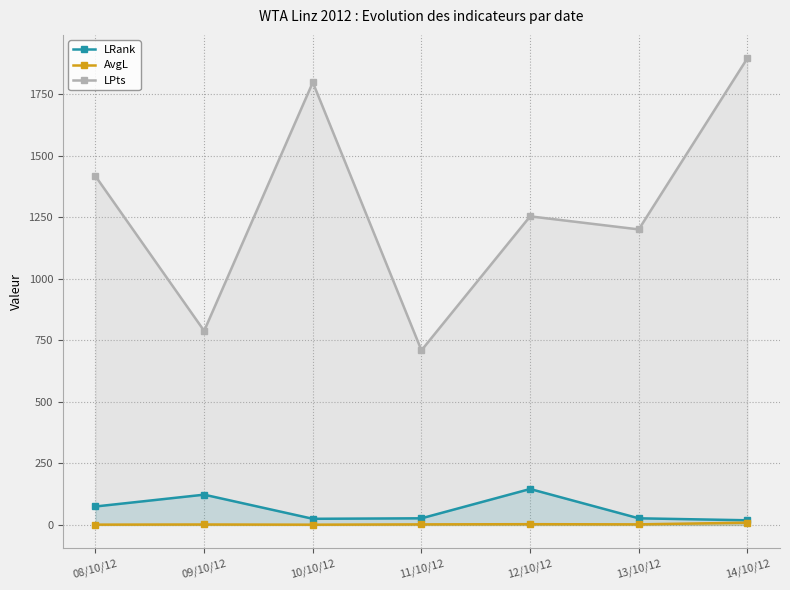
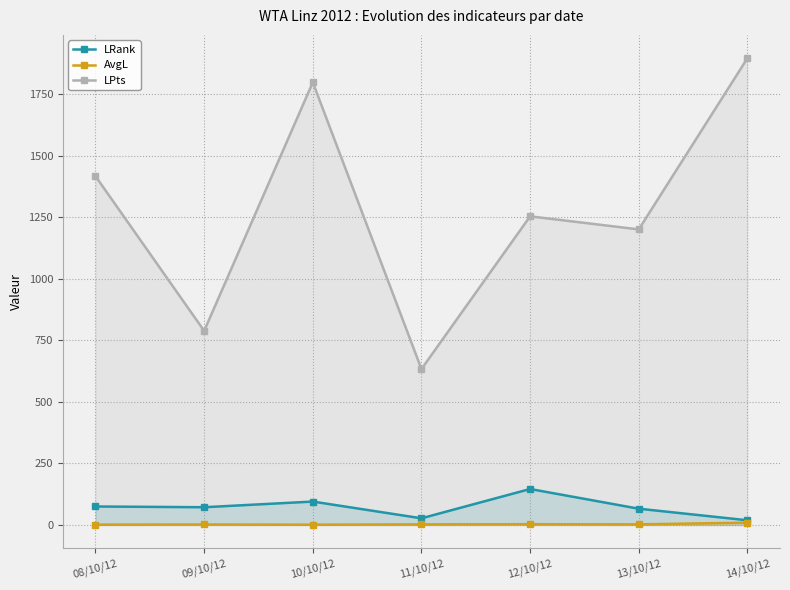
LRank, 09/10/12: 120 -> 70
LRank, 10/10/12: 30 -> 100
LPts, 11/10/12: 710 -> 630
LRank, 13/10/12: 30 -> 70
